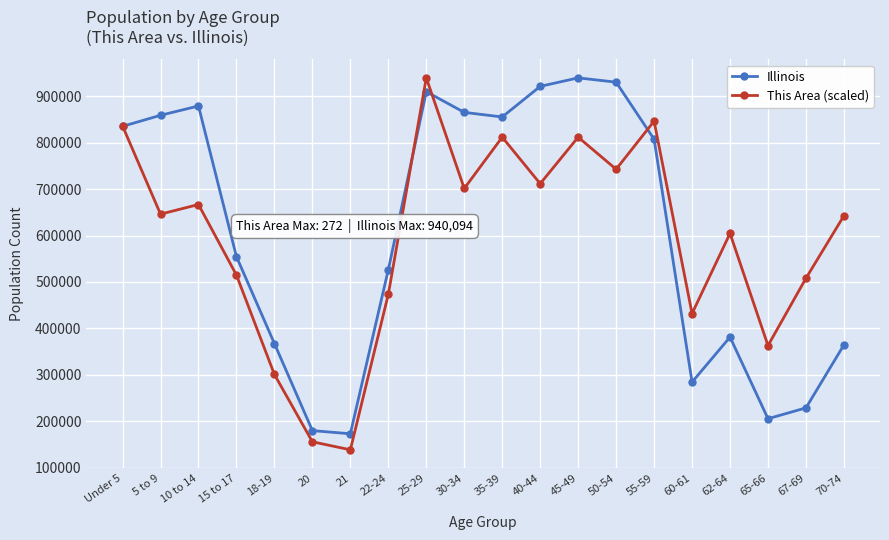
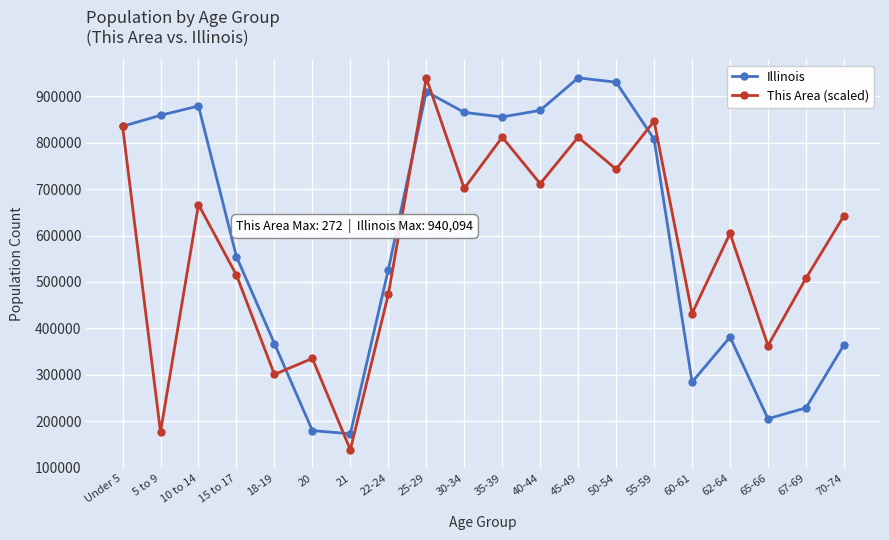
This Area (scaled), 5 to 9: 650000 -> 180000
This Area (scaled), 20: 160000 -> 340000
Illinois, 40-44: 920000 -> 870000
